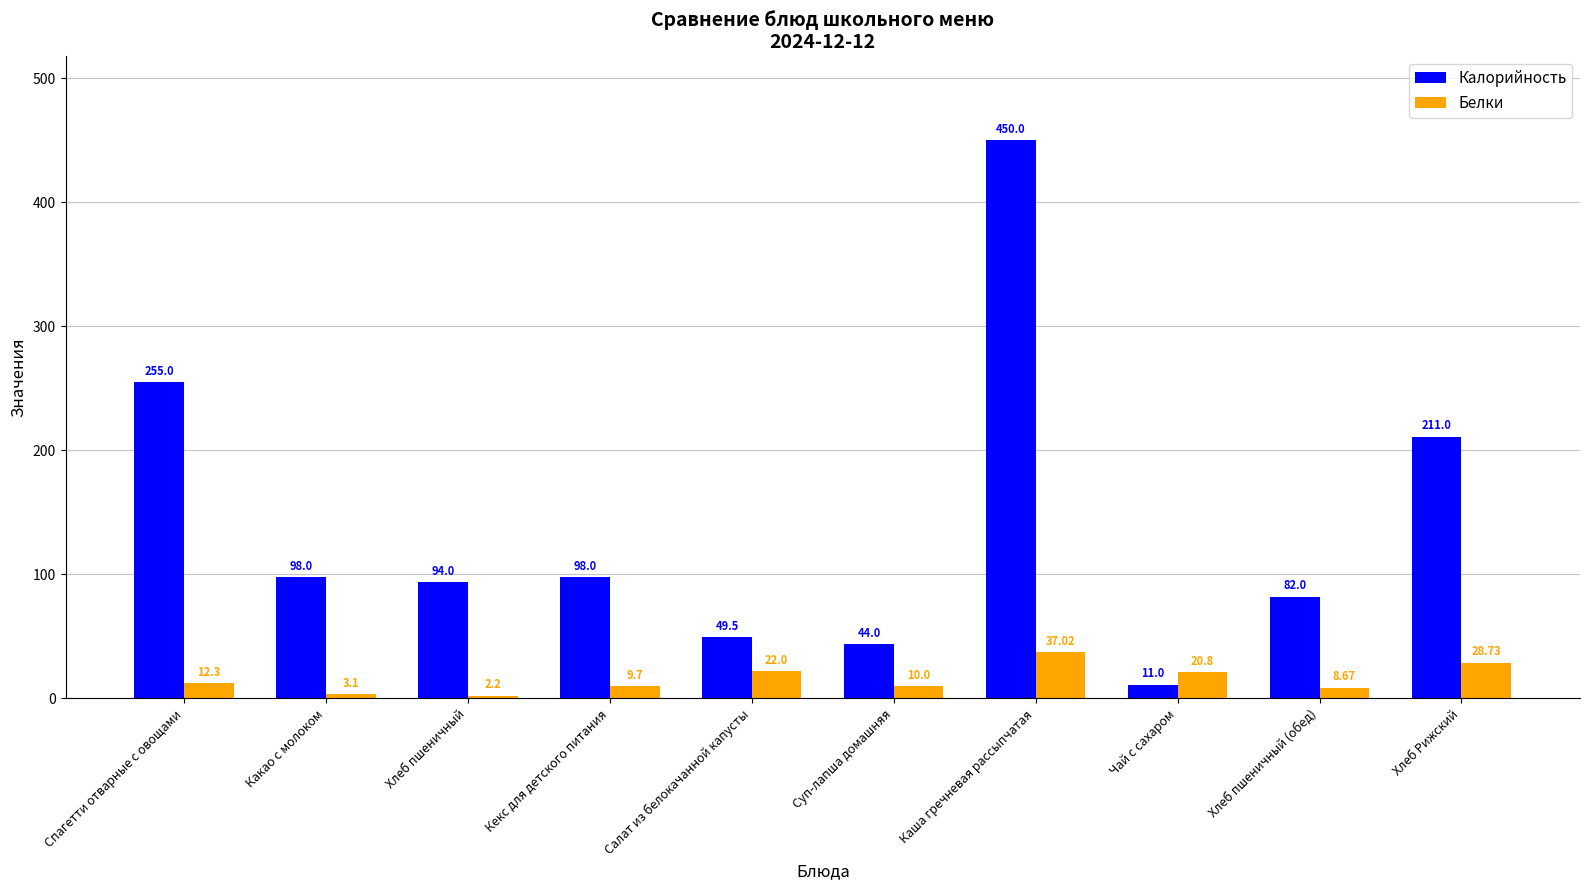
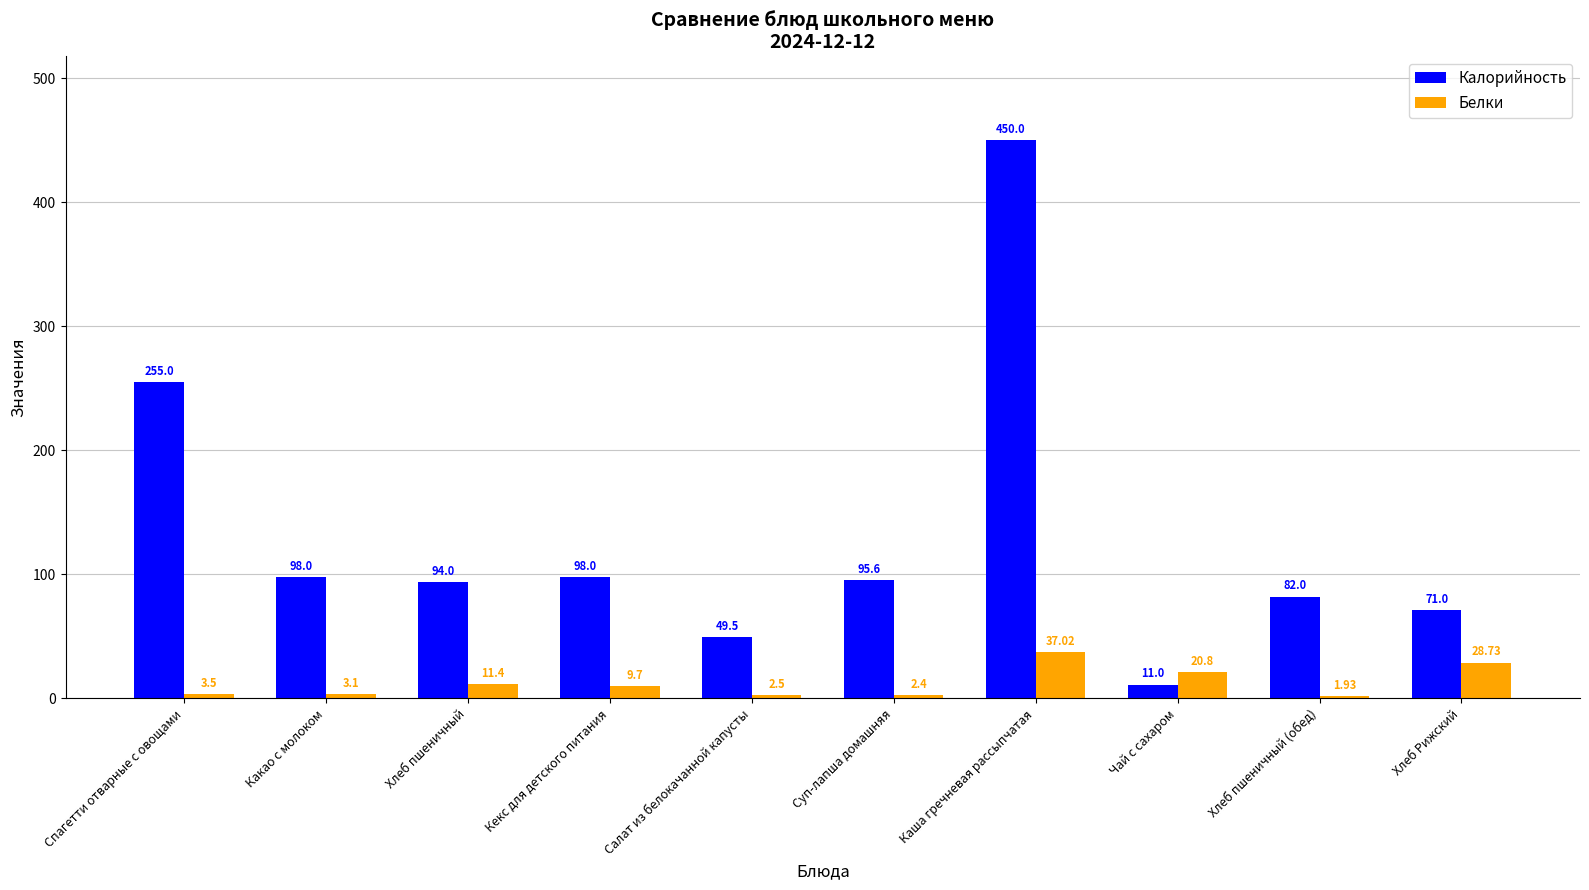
Белки, Спагетти отварные с овощами: 12.3 -> 3.5
Белки, Хлеб пшеничный: 2.2 -> 11.4
Белки, Салат из белокачанной капусты: 22.0 -> 2.5
Калорийность, Суп-лапша домашняя: 44.0 -> 95.6
Белки, Суп-лапша домашняя: 10.0 -> 2.4
Белки, Хлеб пшеничный (обед): 8.67 -> 1.93
Калорийность, Хлеб Рижский: 211.0 -> 71.0
